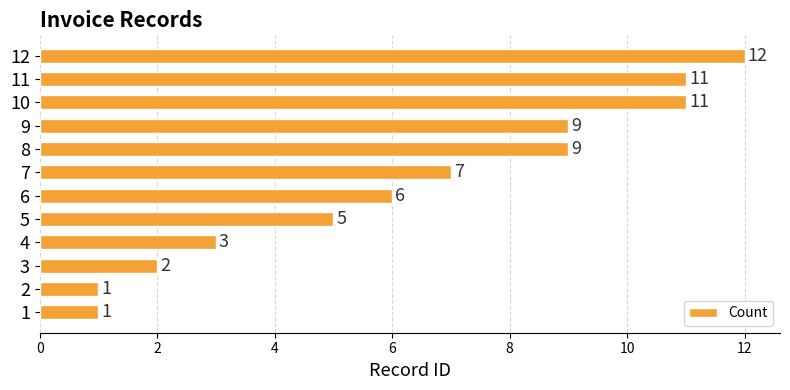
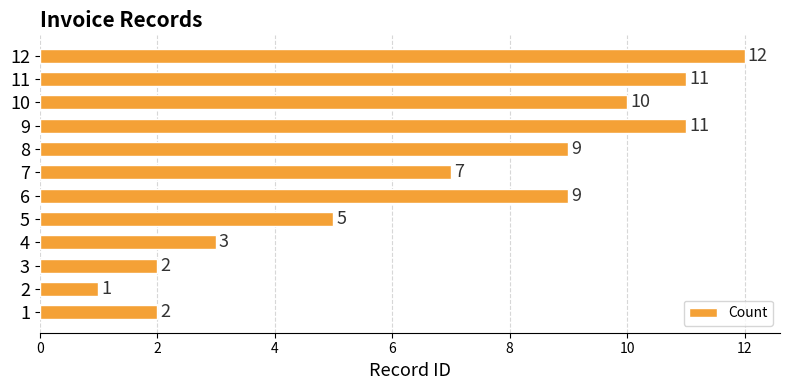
10: 11 -> 10
9: 9 -> 11
6: 6 -> 9
1: 1 -> 2
